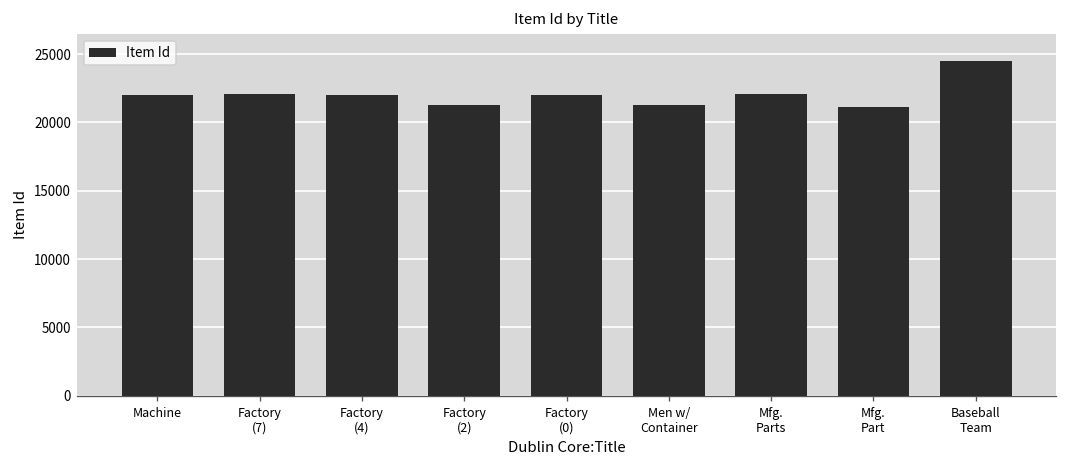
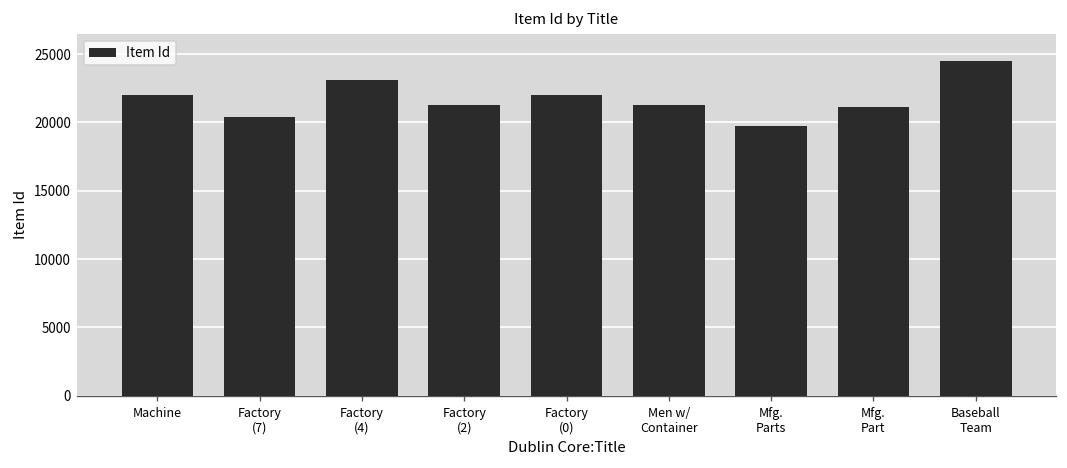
Factory (7): 22000 -> 20400
Factory (4): 22000 -> 23100
Mfg. Parts: 22000 -> 19800
